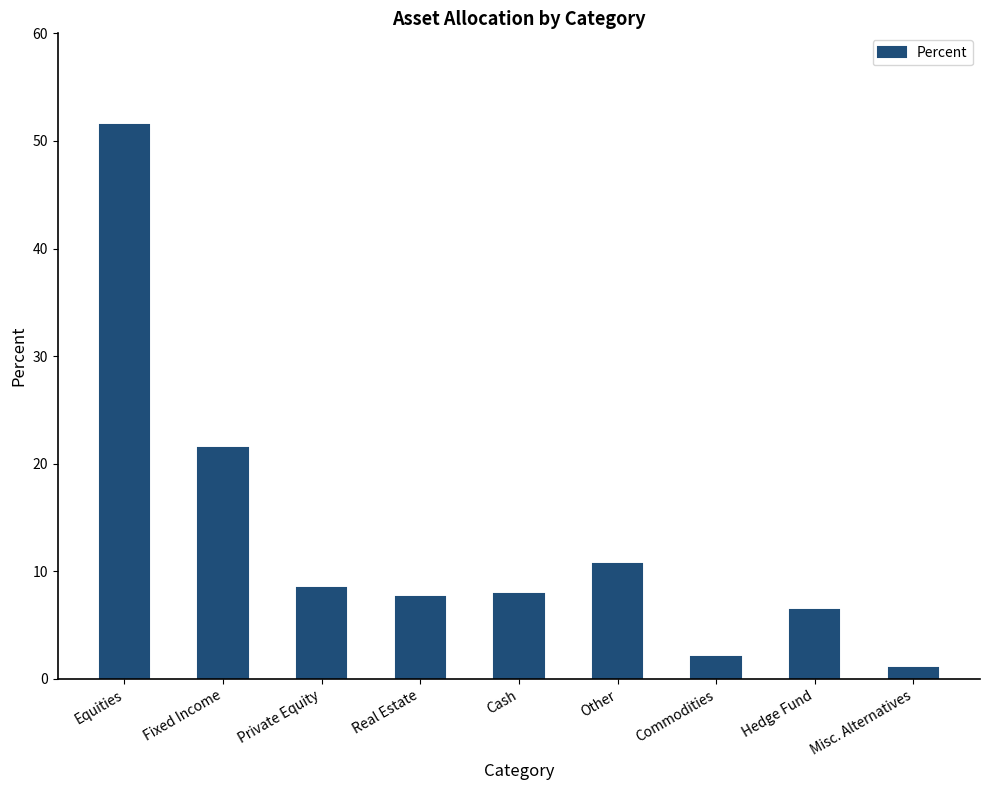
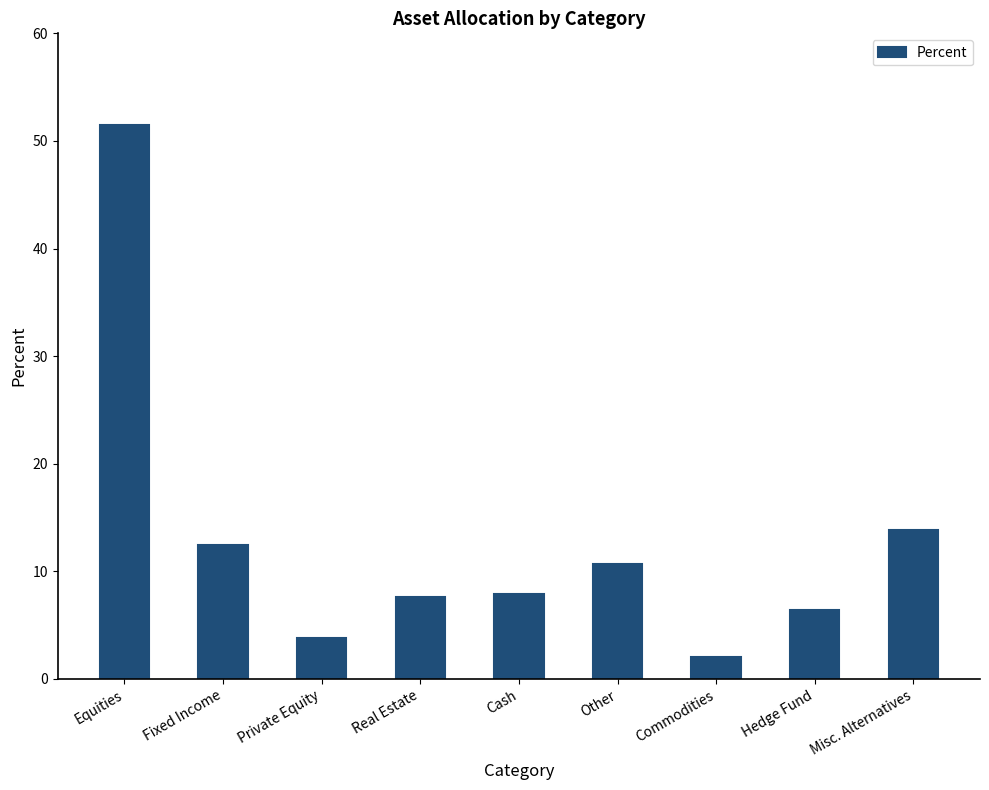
Fixed Income: 21.4 -> 12.4
Private Equity: 8.4 -> 3.8
Misc. Alternatives: 1.0 -> 13.8
